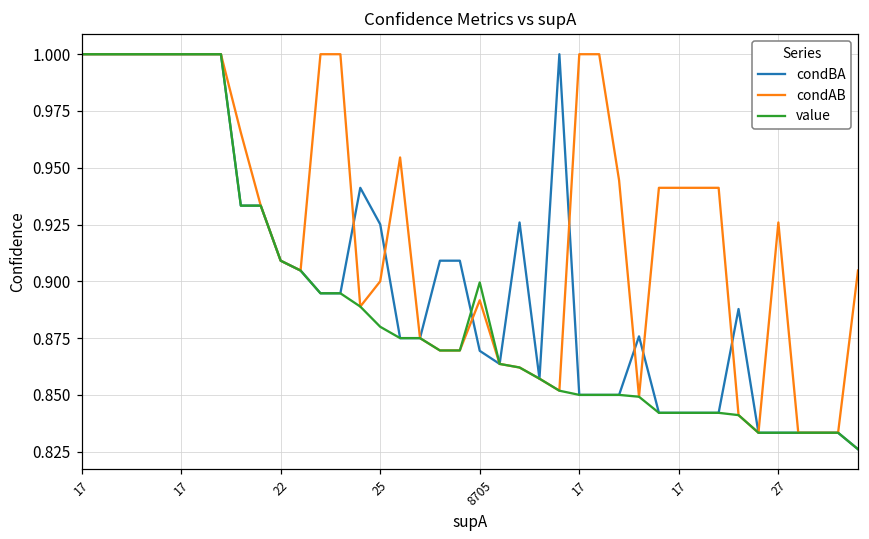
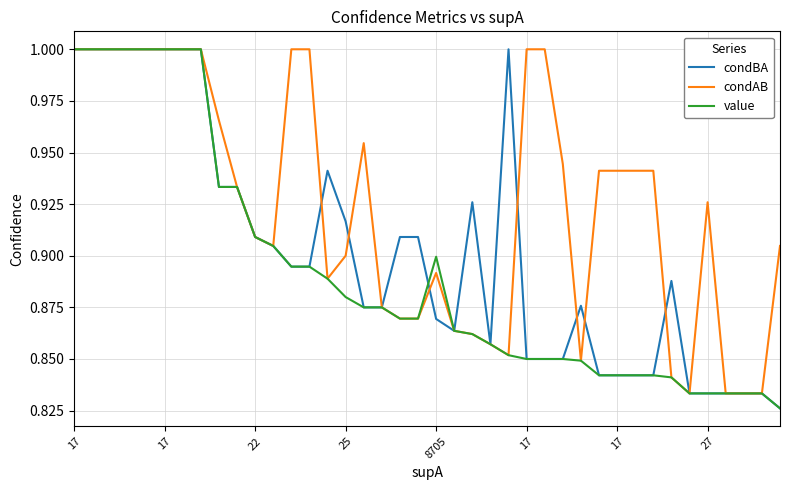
condBA, 25: 0.925 -> 0.917
